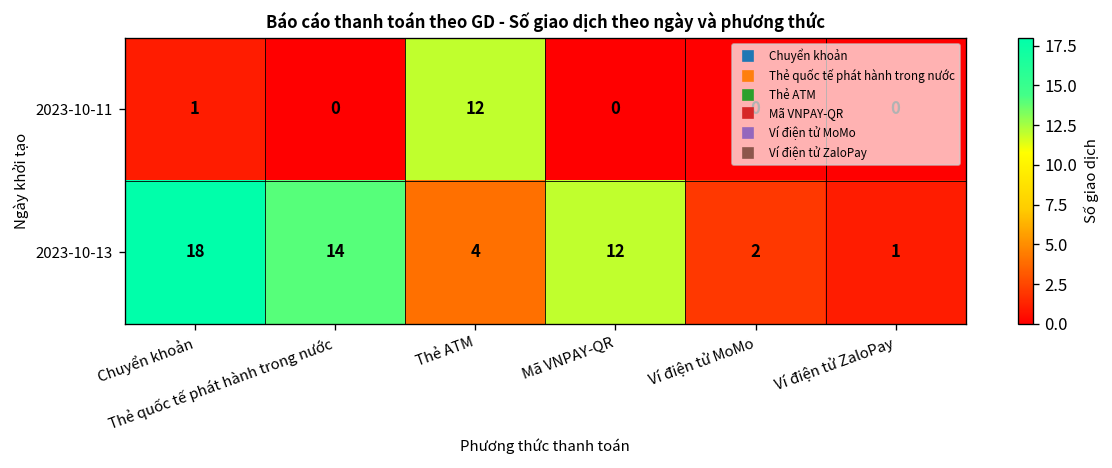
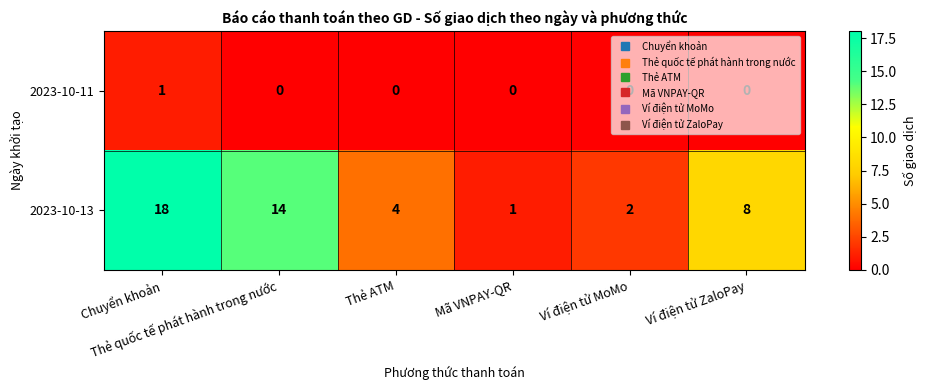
2023-10-11, Thẻ ATM: 12 -> 0
2023-10-13, Mã VNPAY-QR: 12 -> 1
2023-10-13, Ví điện tử ZaloPay: 1 -> 8
